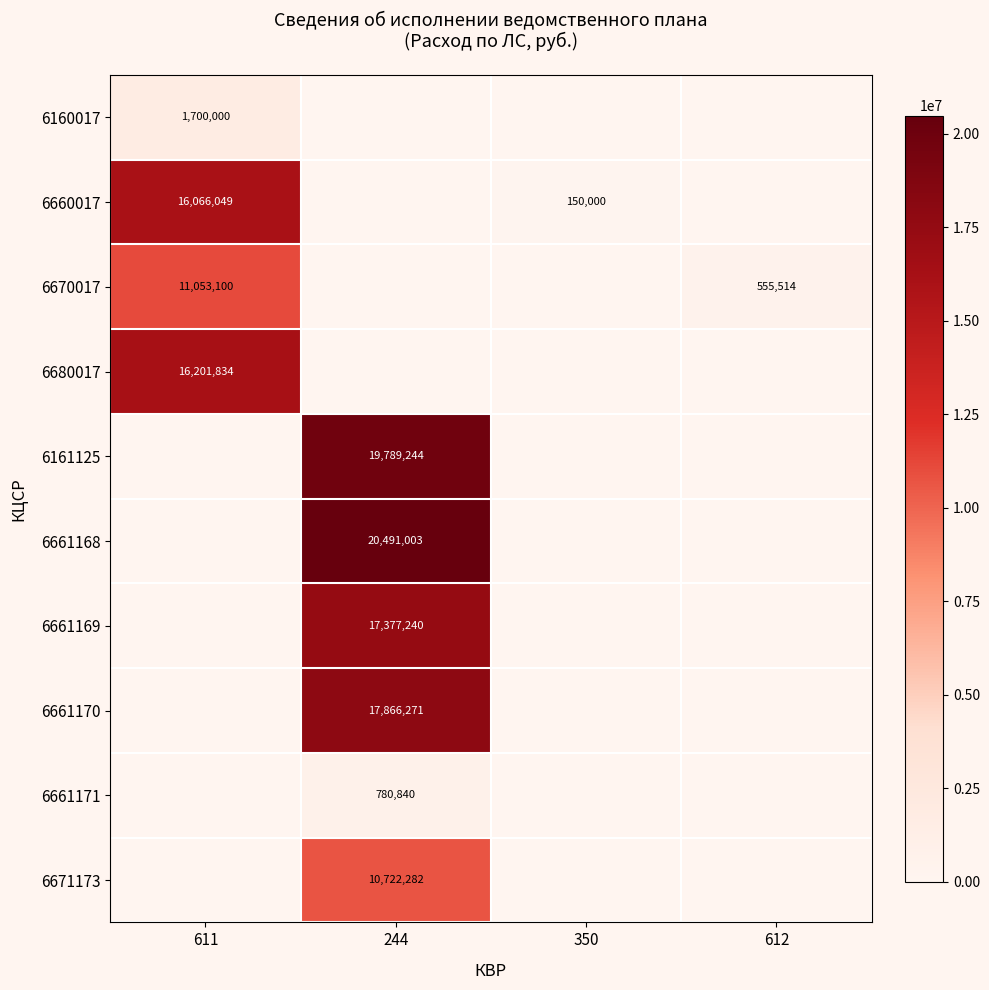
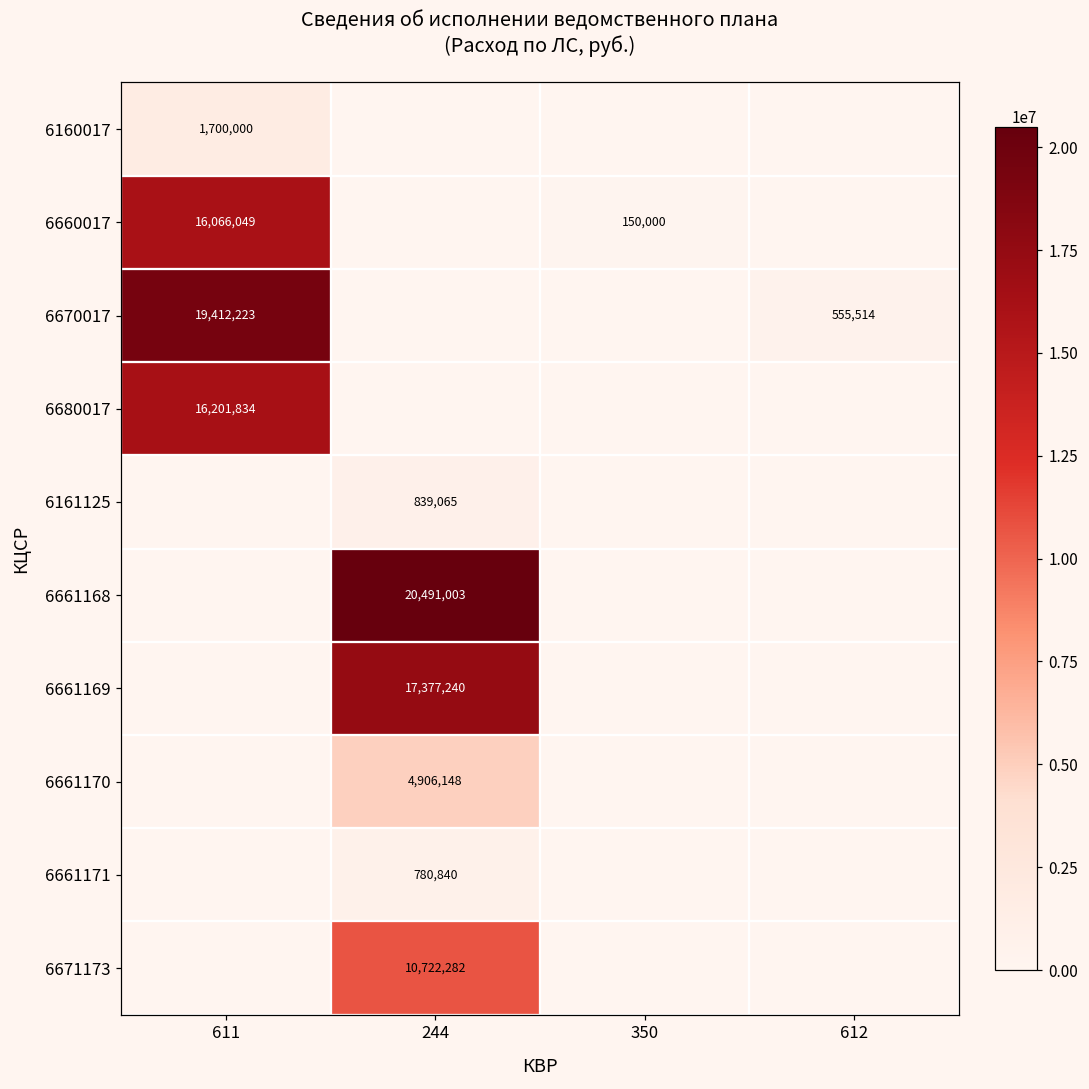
6670017, 611: 11,053,100 -> 19,412,223
6161125, 244: 19,789,244 -> 839,065
6661170, 244: 17,866,271 -> 4,906,148
